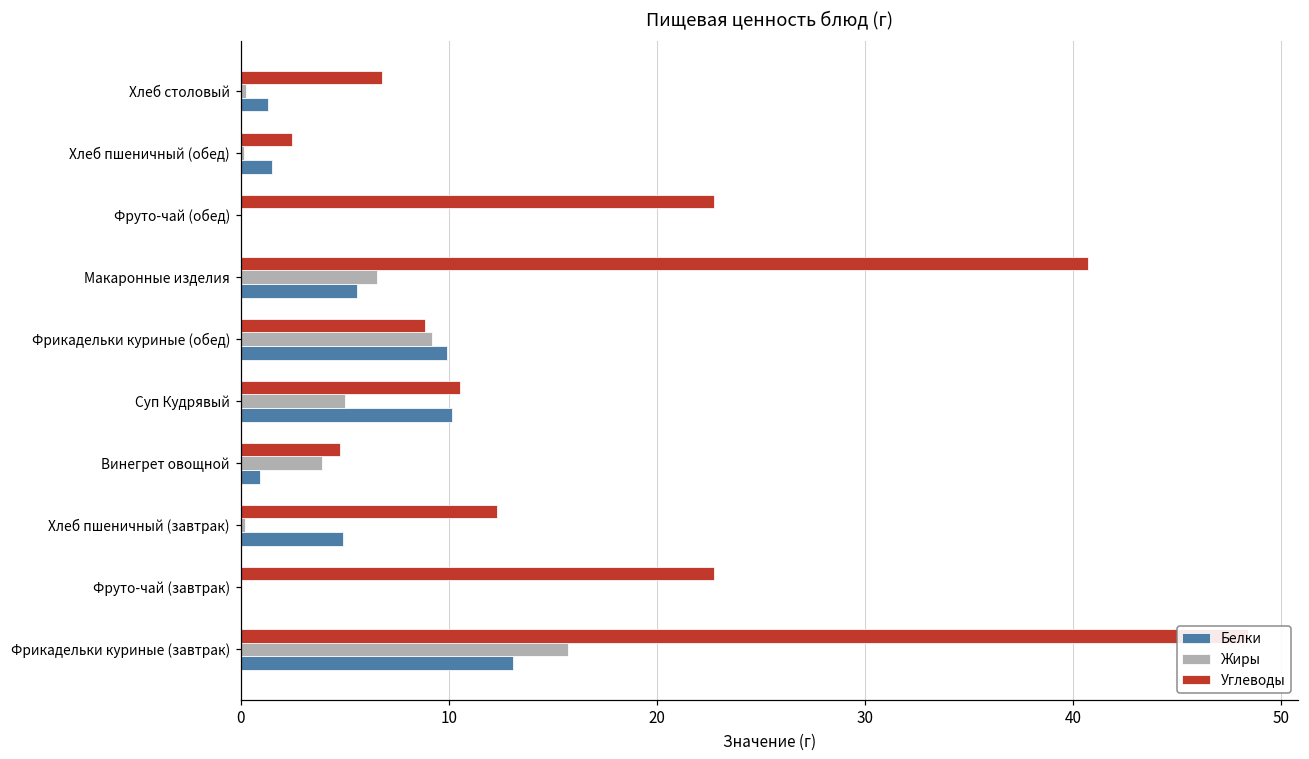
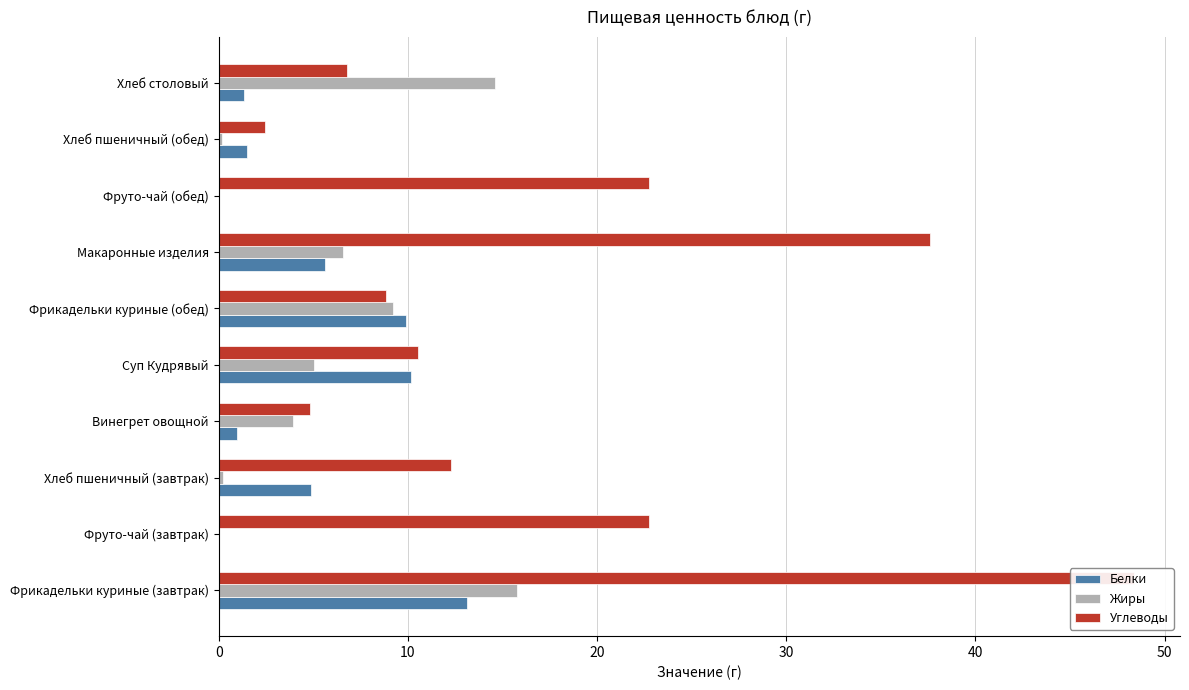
Жиры, Хлеб столовый: 0.2 -> 14.6
Углеводы, Макаронные изделия: 40.7 -> 37.6
